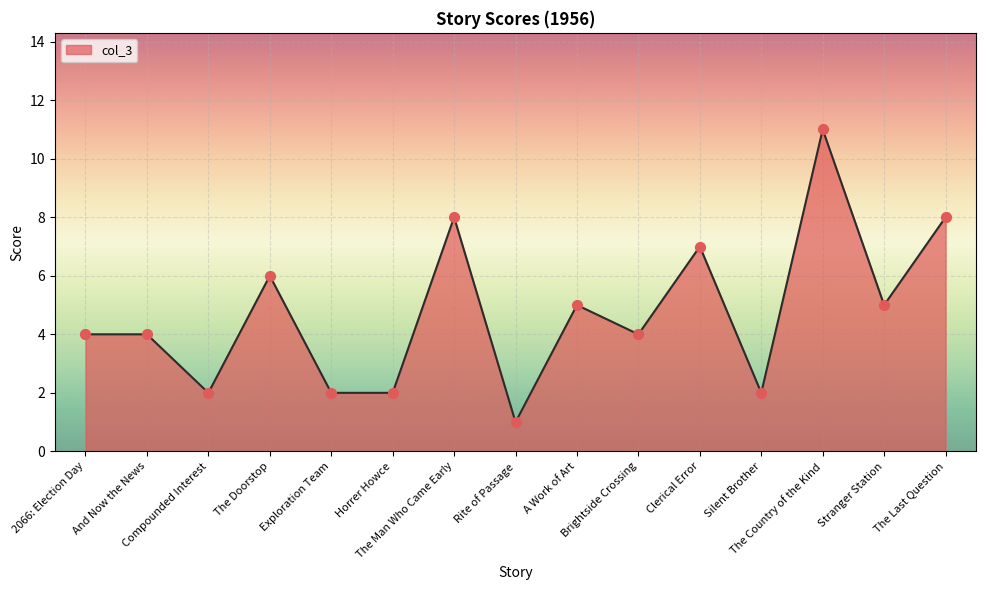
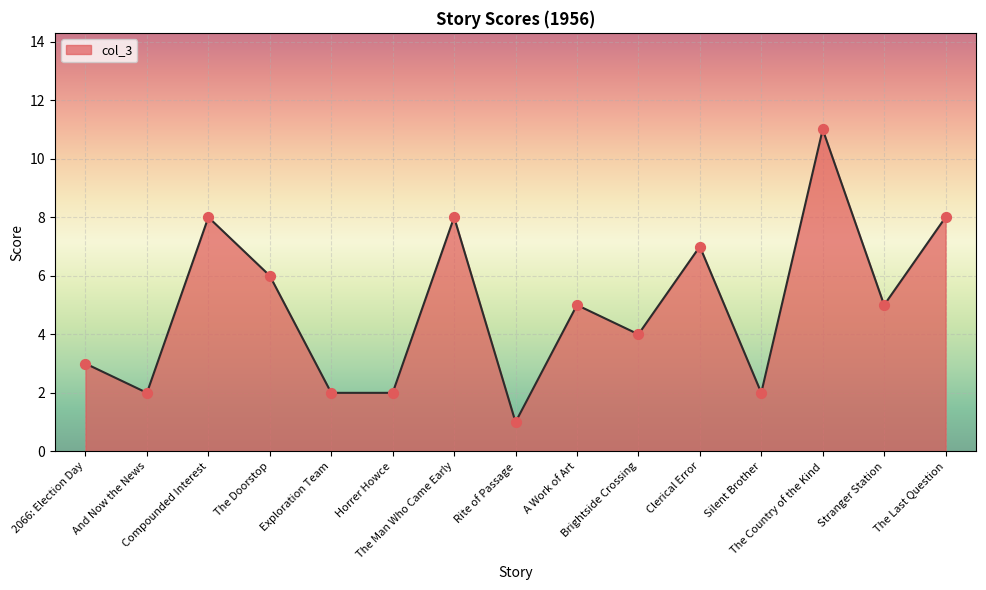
2066: Election Day: 4 -> 3
And Now the News: 4 -> 2
Compounded Interest: 2 -> 8
